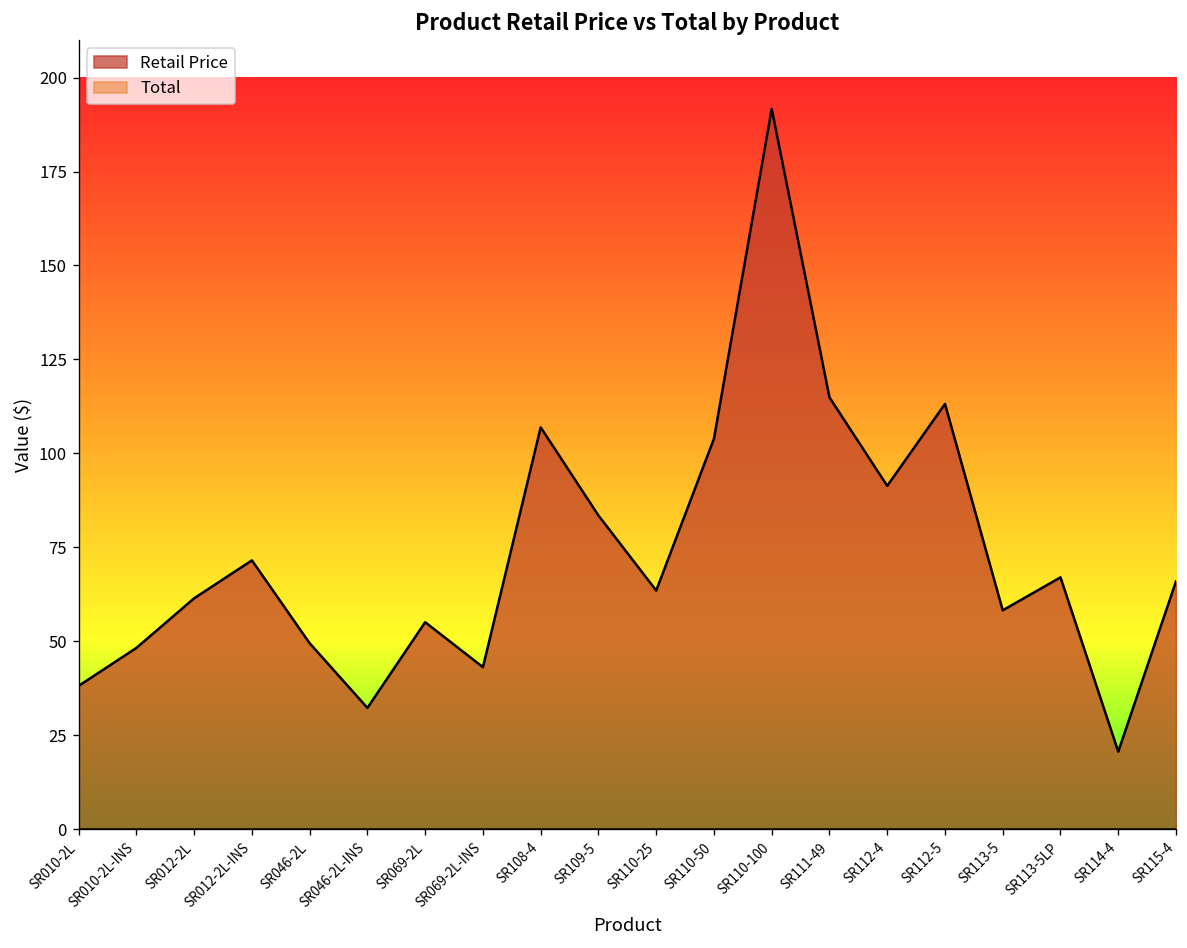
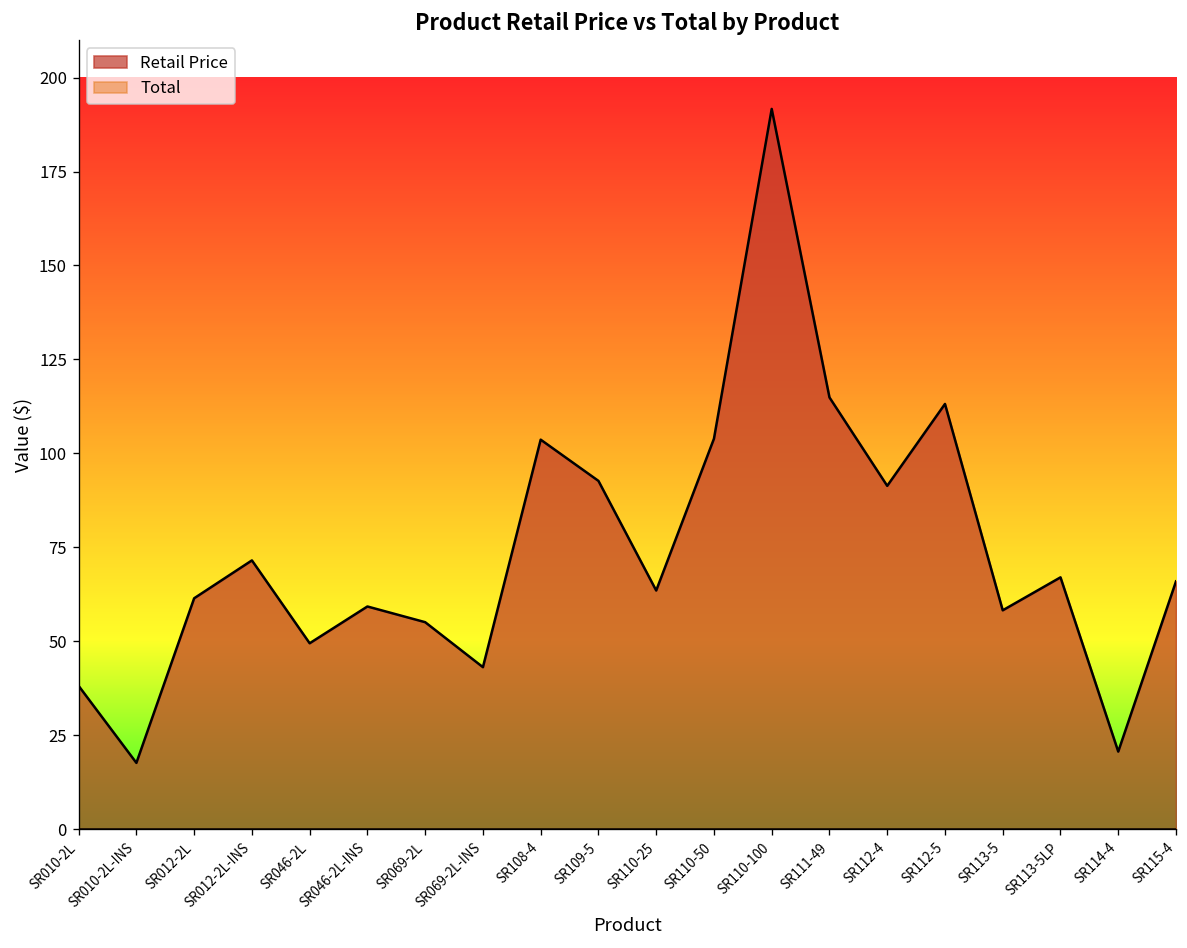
Retail Price, SR010-2L-INS: 48 -> 18
Retail Price, SR046-2L-INS: 32 -> 59
Retail Price, SR108-4: 107 -> 104
Retail Price, SR109-5: 83 -> 93
